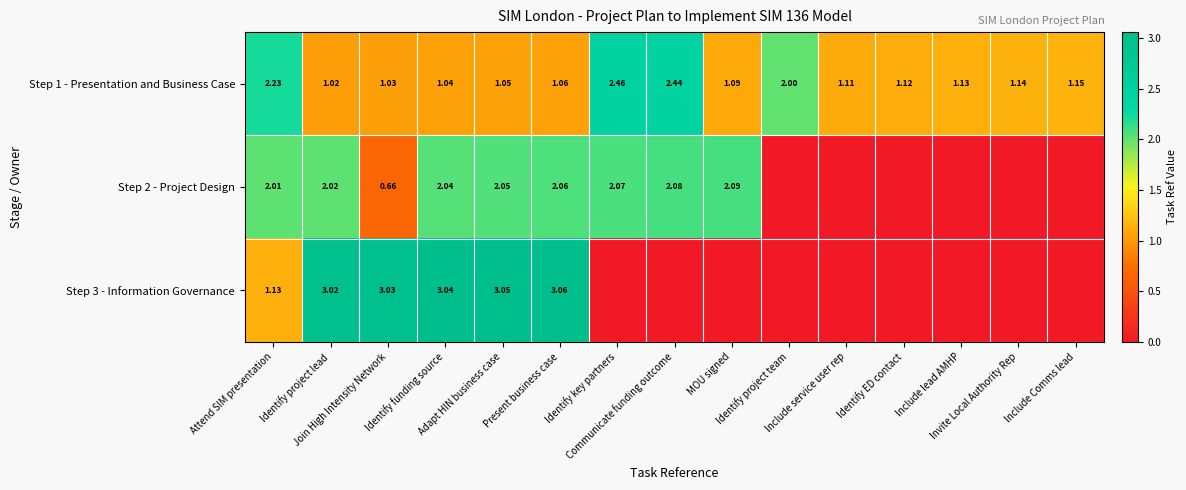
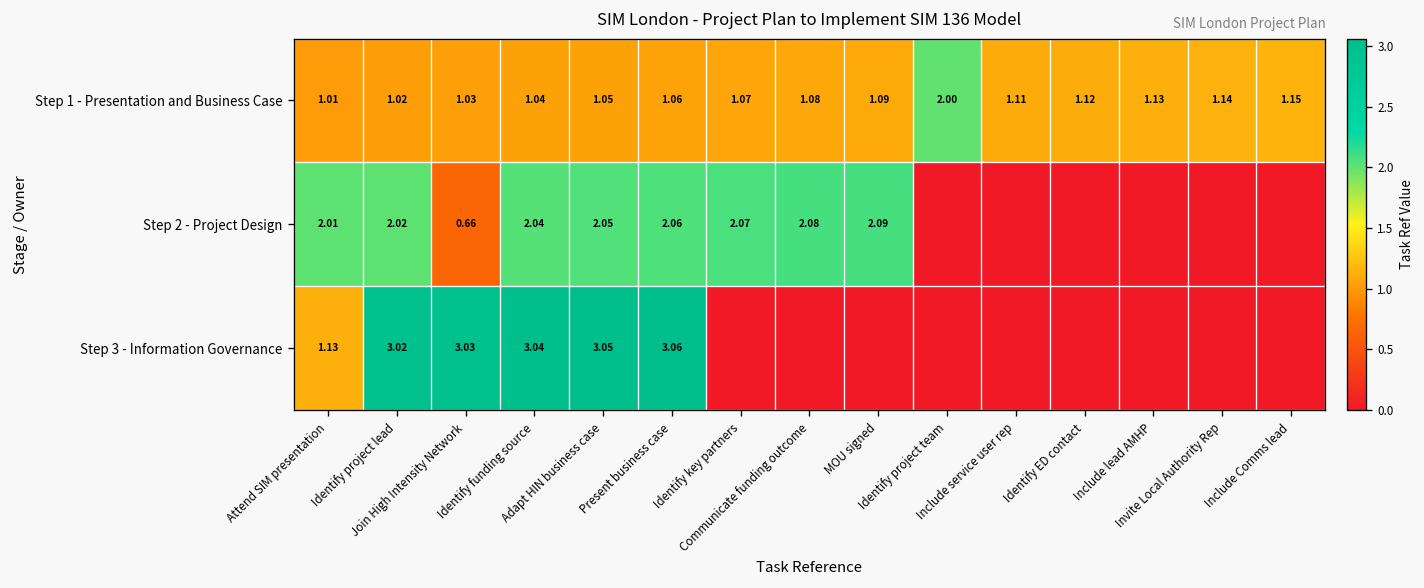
Step 1 - Presentation and Business Case, Attend SIM presentation: 2.23 -> 1.01
Step 1 - Presentation and Business Case, Identify key partners: 2.46 -> 1.07
Step 1 - Presentation and Business Case, Communicate funding outcome: 2.44 -> 1.08
